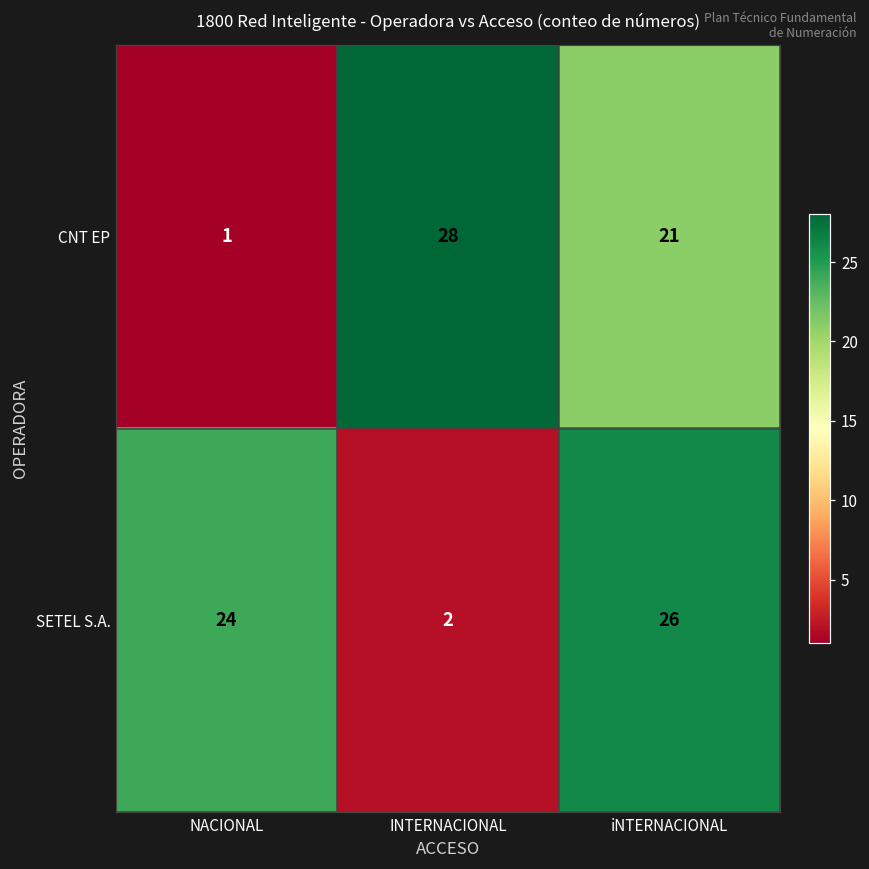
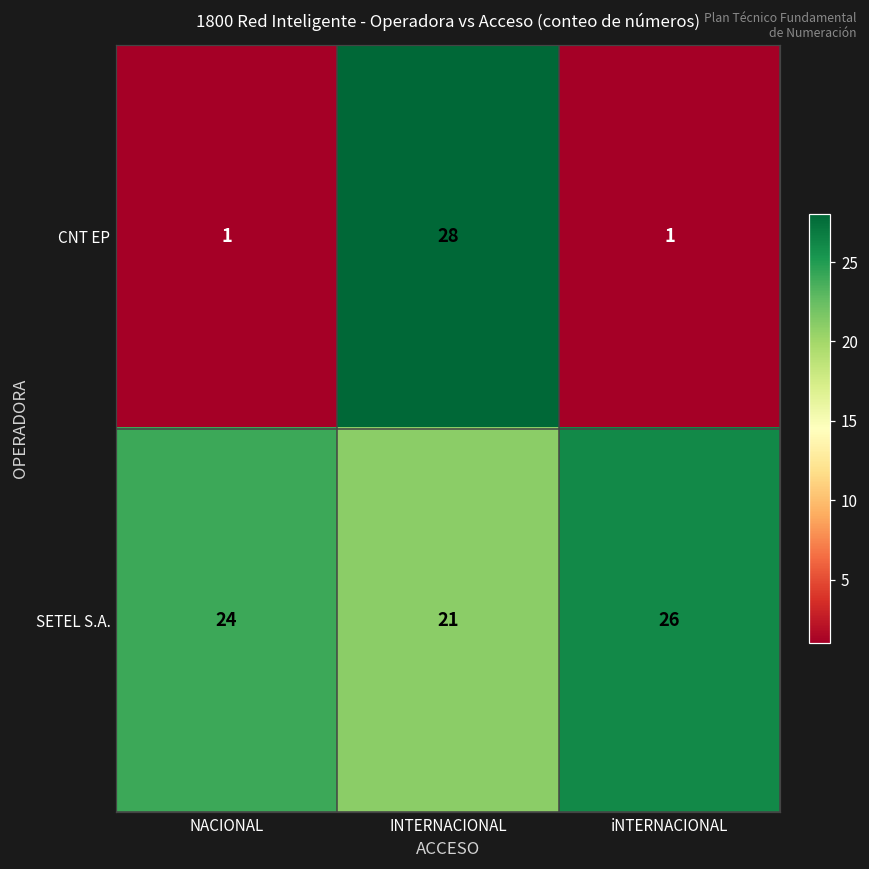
CNT EP, iNTERNACIONAL: 21 -> 1
SETEL S.A., INTERNACIONAL: 2 -> 21
